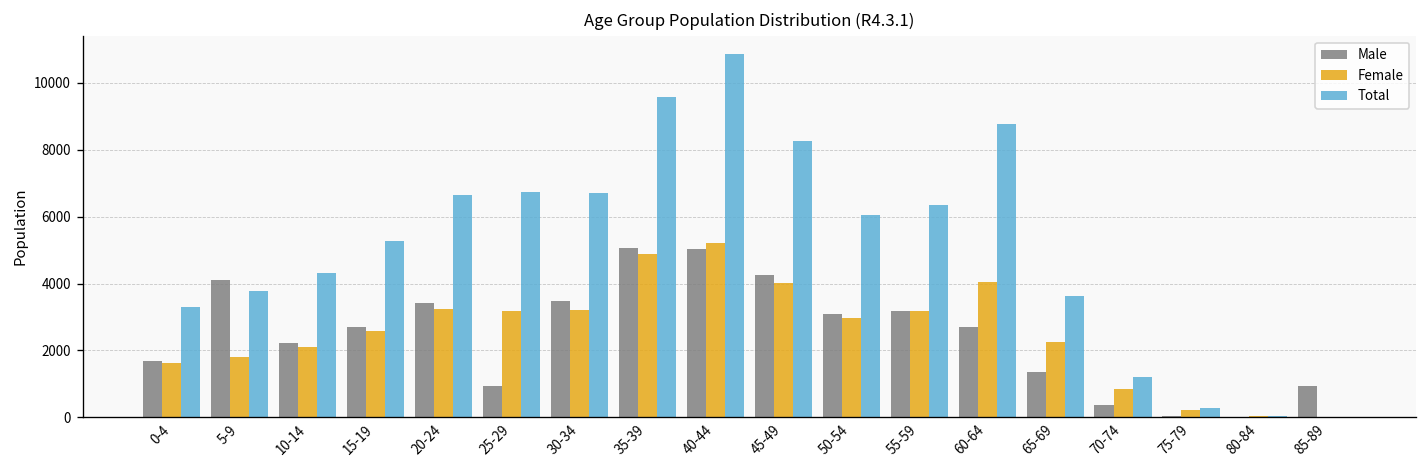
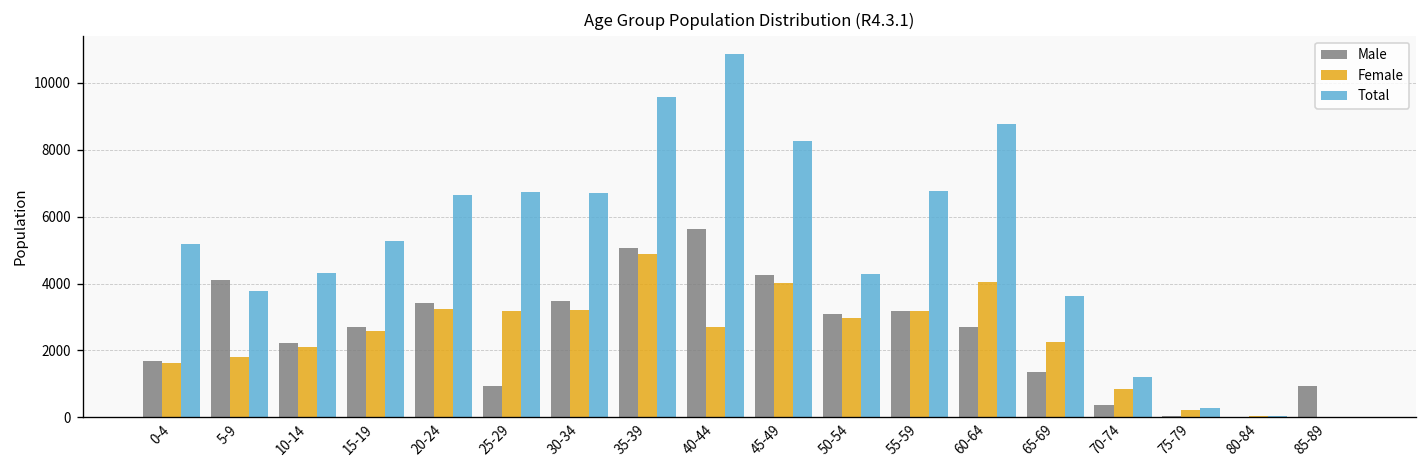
Total, 0-4: 3300 -> 5200
Male, 40-44: 5000 -> 5600
Female, 40-44: 5200 -> 2700
Total, 50-54: 6100 -> 4300
Total, 55-59: 6400 -> 6800
